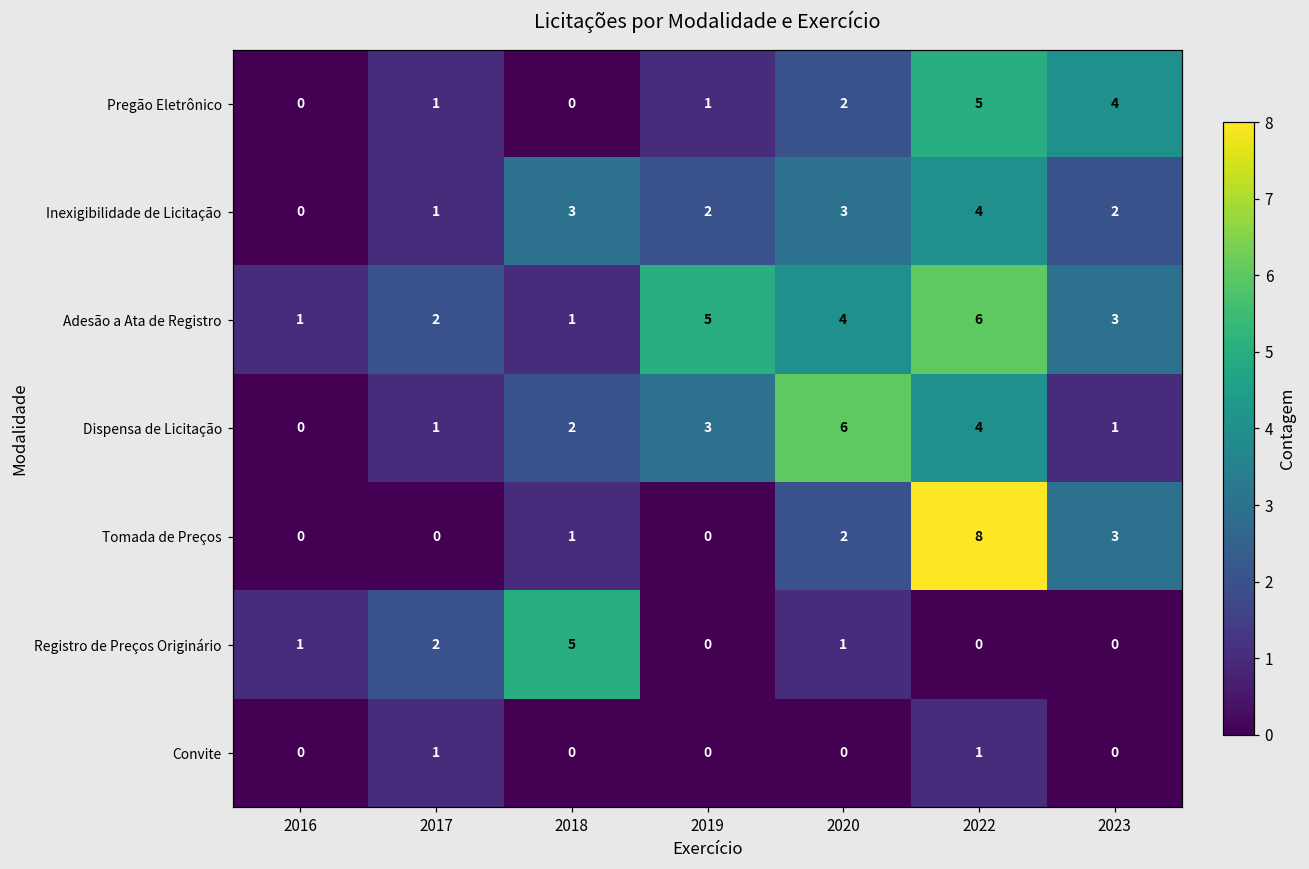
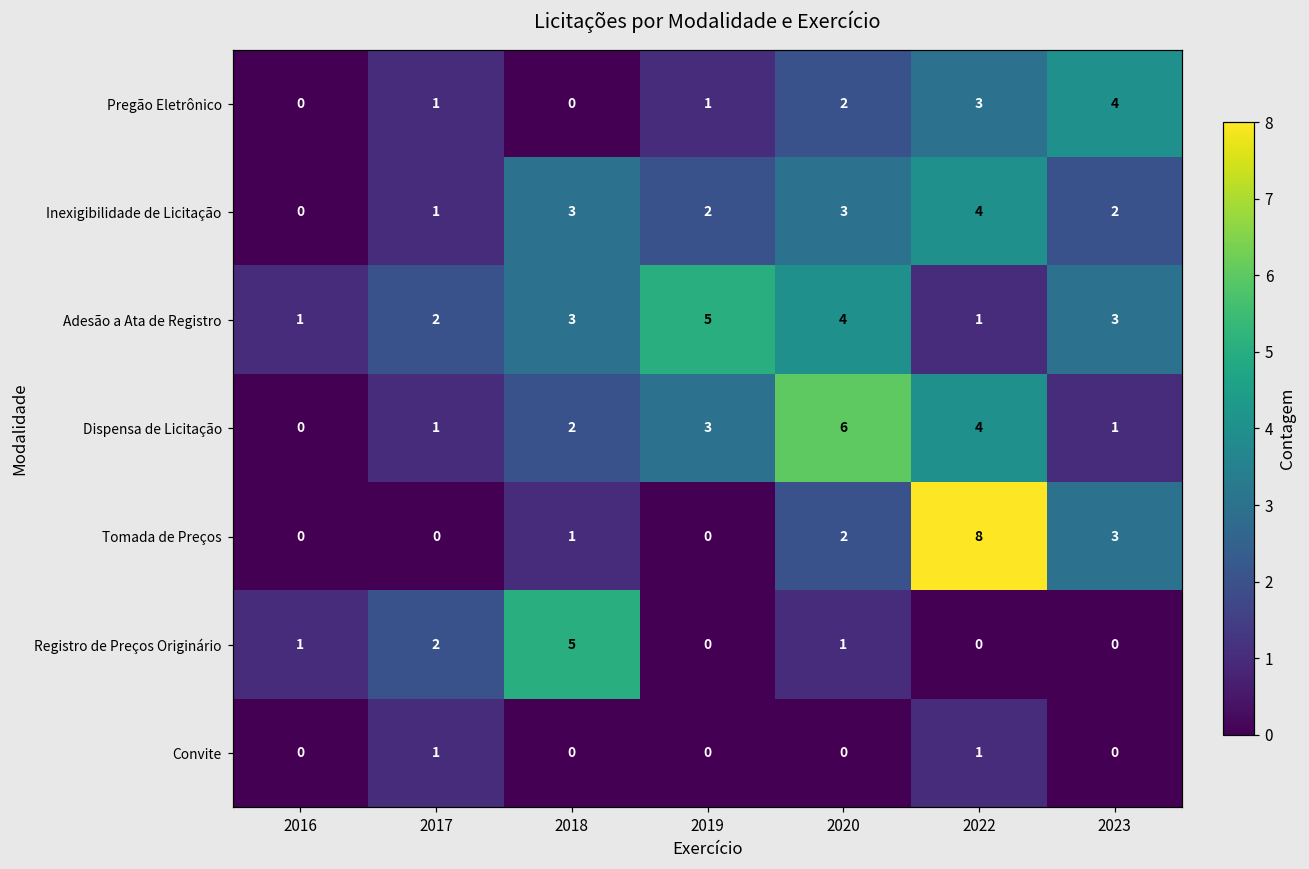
Pregão Eletrônico, 2022: 5 -> 3
Adesão a Ata de Registro, 2018: 1 -> 3
Adesão a Ata de Registro, 2022: 6 -> 1
